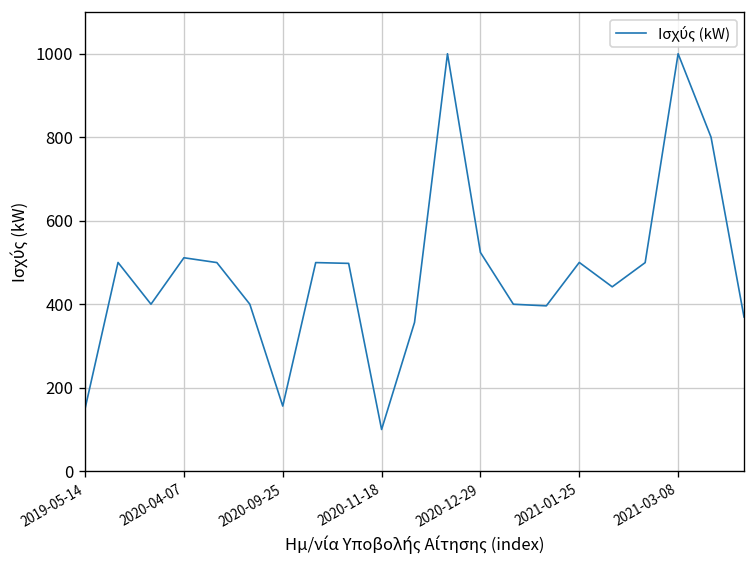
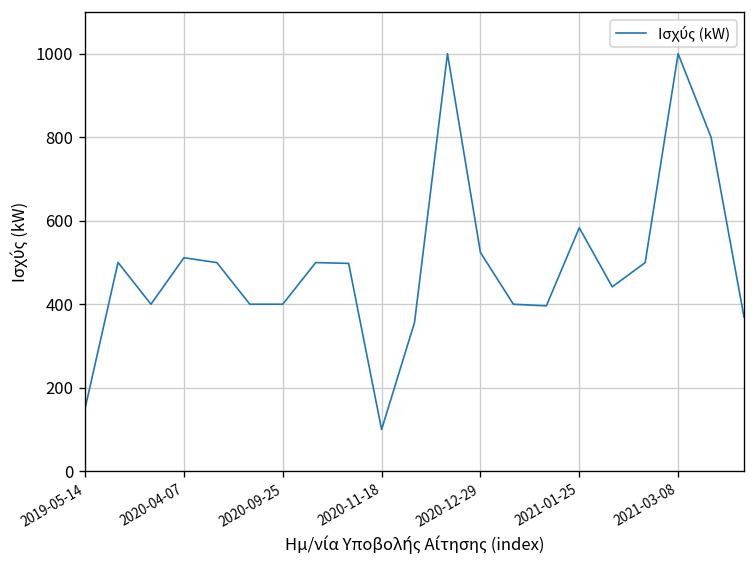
2020-09-25: 160 -> 400
2021-01-25: 500 -> 580
